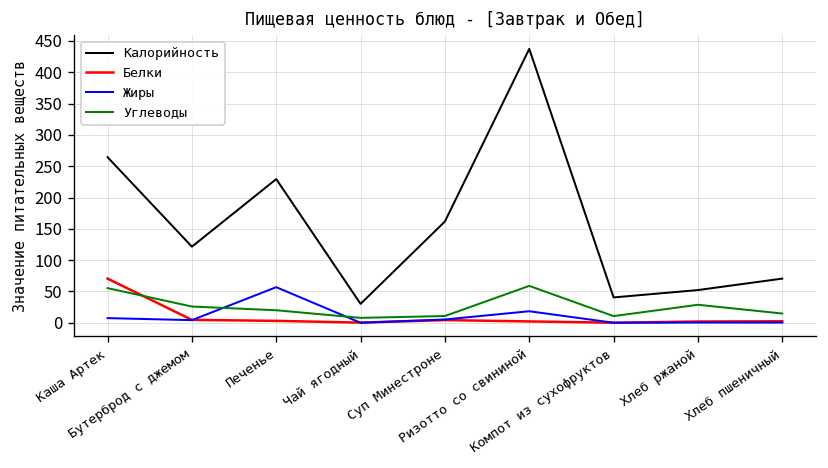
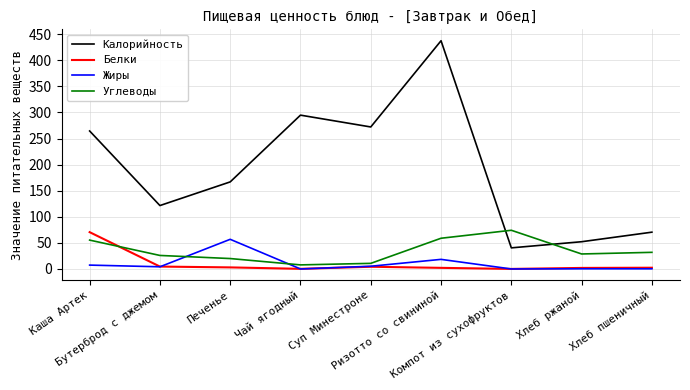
Калорийность, Печенье: 230 -> 170
Калорийность, Чай ягодный: 30 -> 290
Калорийность, Суп Минестроне: 160 -> 270
Углеводы, Компот из сухофруктов: 10 -> 70
Углеводы, Хлеб пшеничный: 10 -> 30
